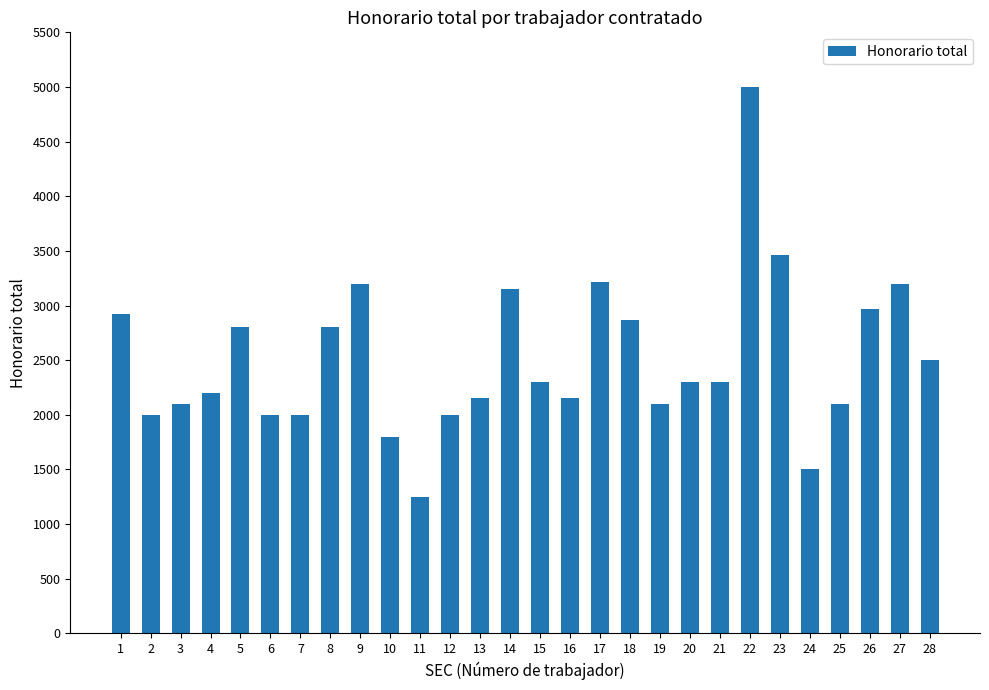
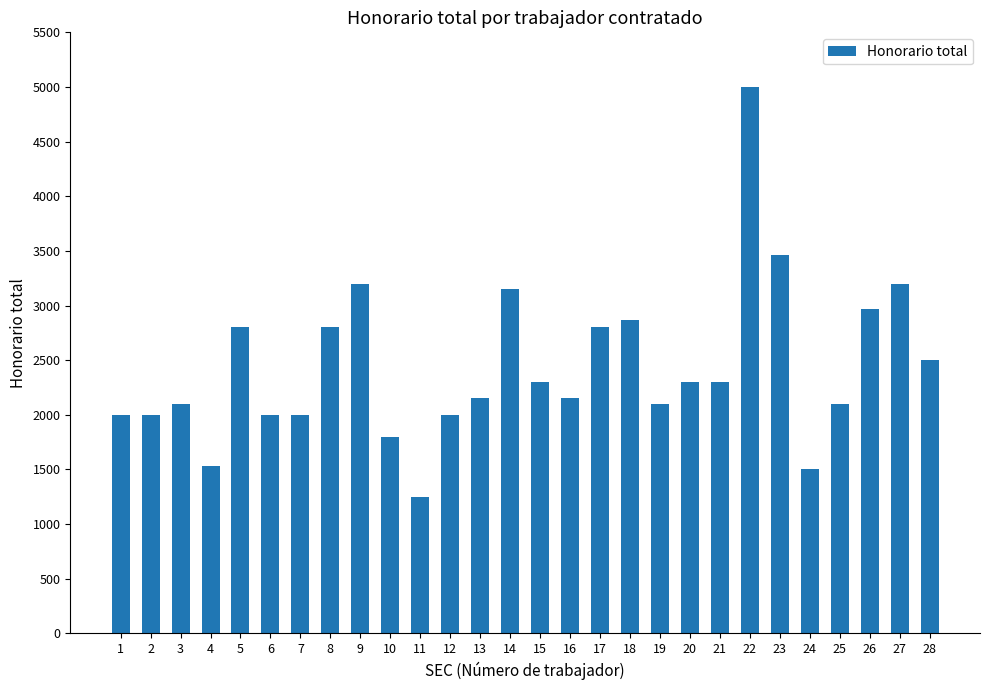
1: 2920 -> 2000
4: 2200 -> 1540
17: 3210 -> 2800
